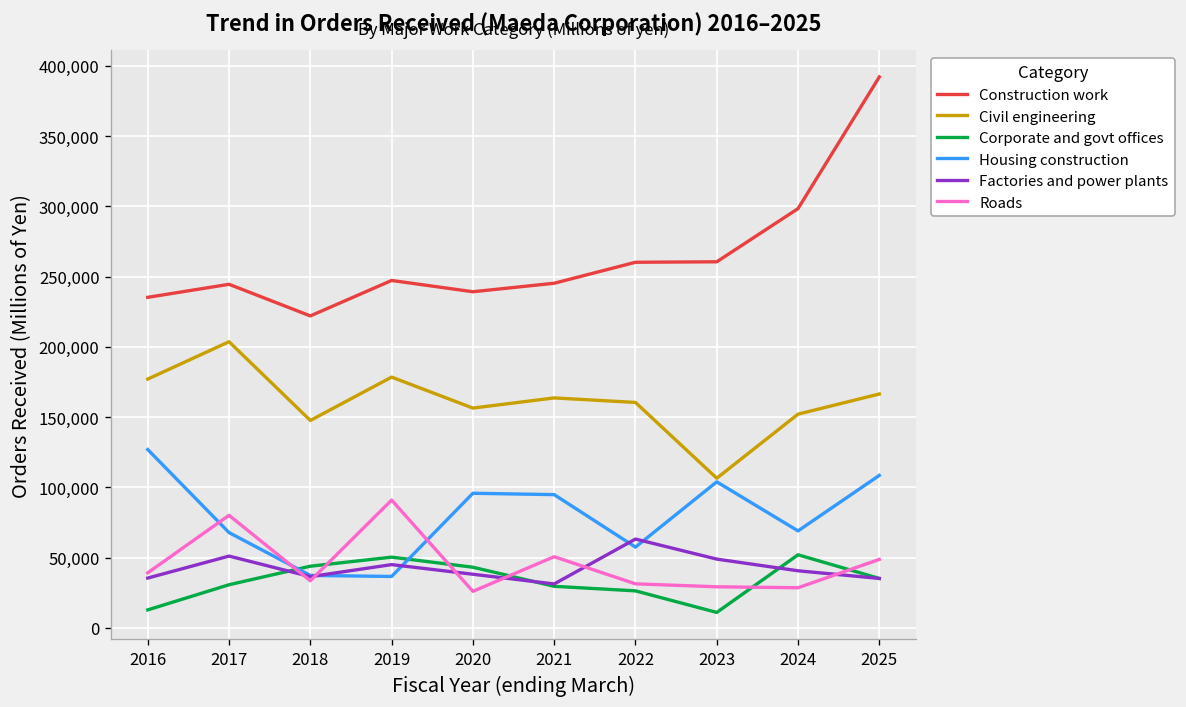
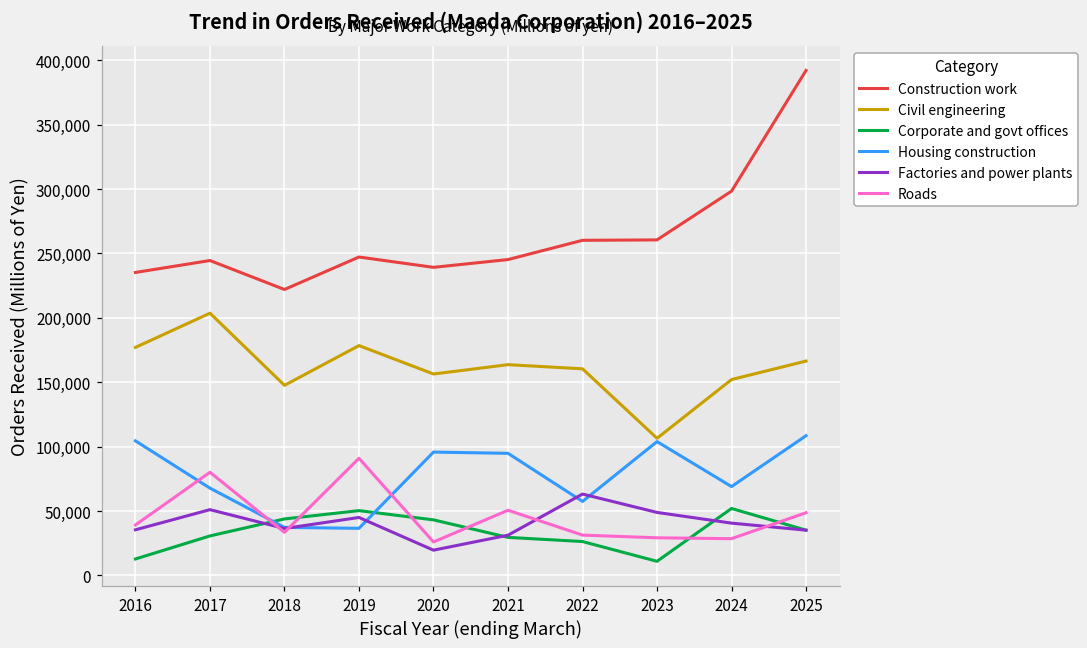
Housing construction, 2016: 127,000 -> 104,000
Factories and power plants, 2020: 38,000 -> 20,000
